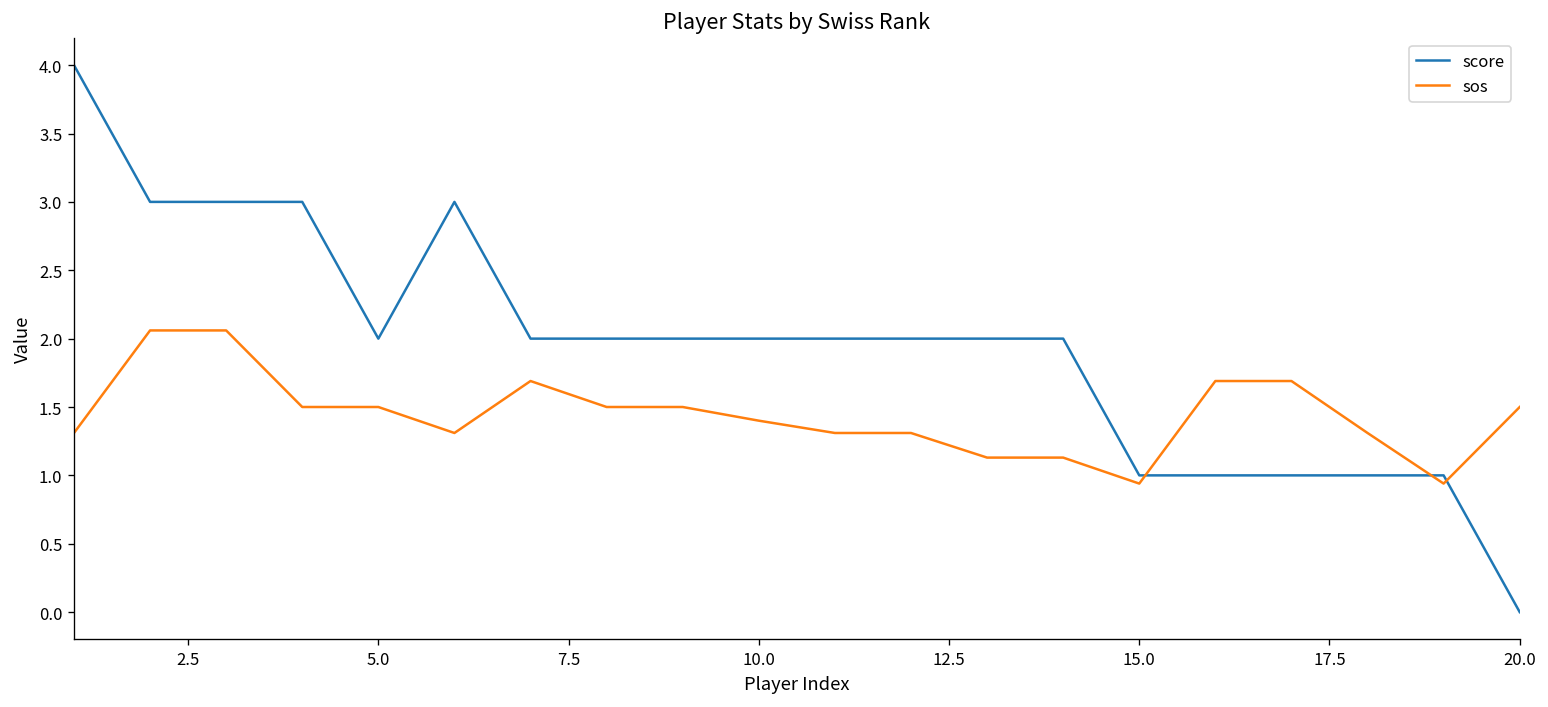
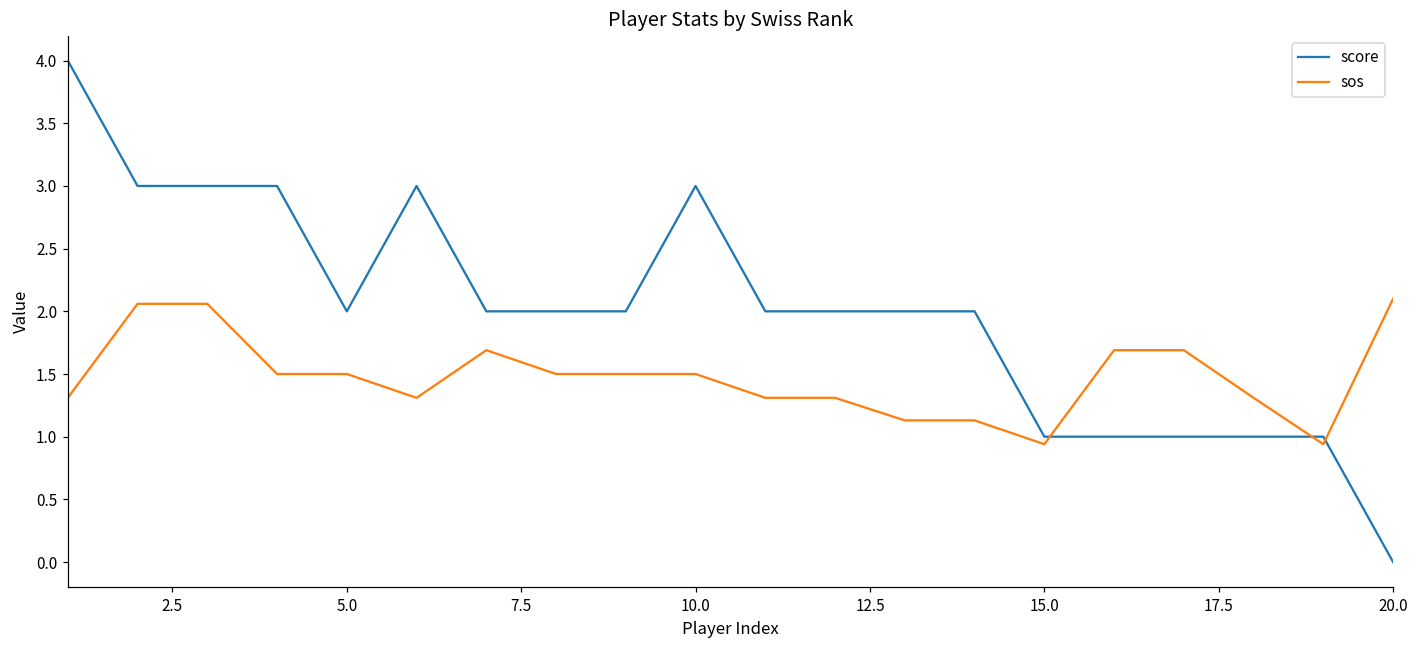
score, 10.0: 2 -> 3
sos, 10.0: 1.4 -> 1.5
sos, 20.0: 1.5 -> 2.1
